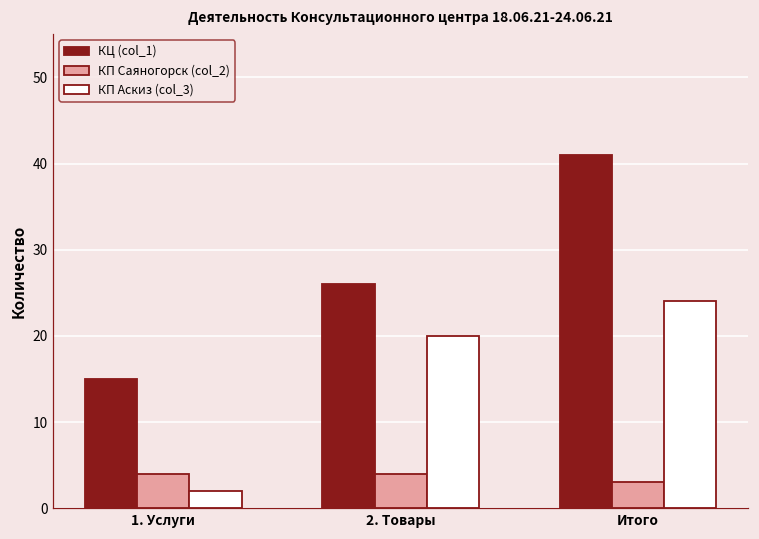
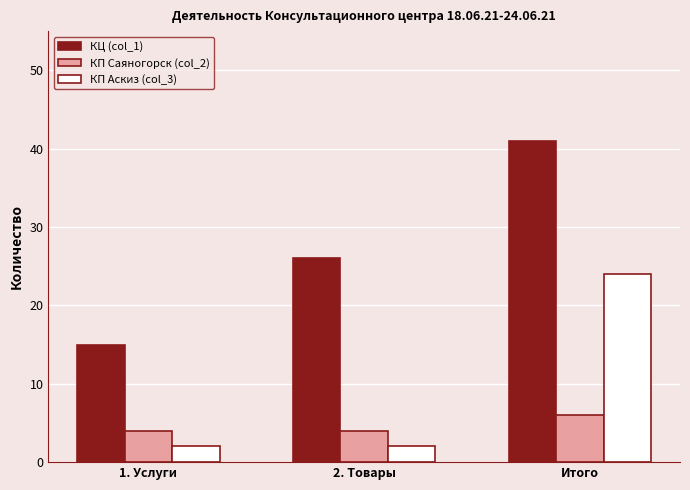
КП Аскиз (col_3), 2. Товары: 20 -> 2
КП Саяногорск (col_2), Итого: 3 -> 6
